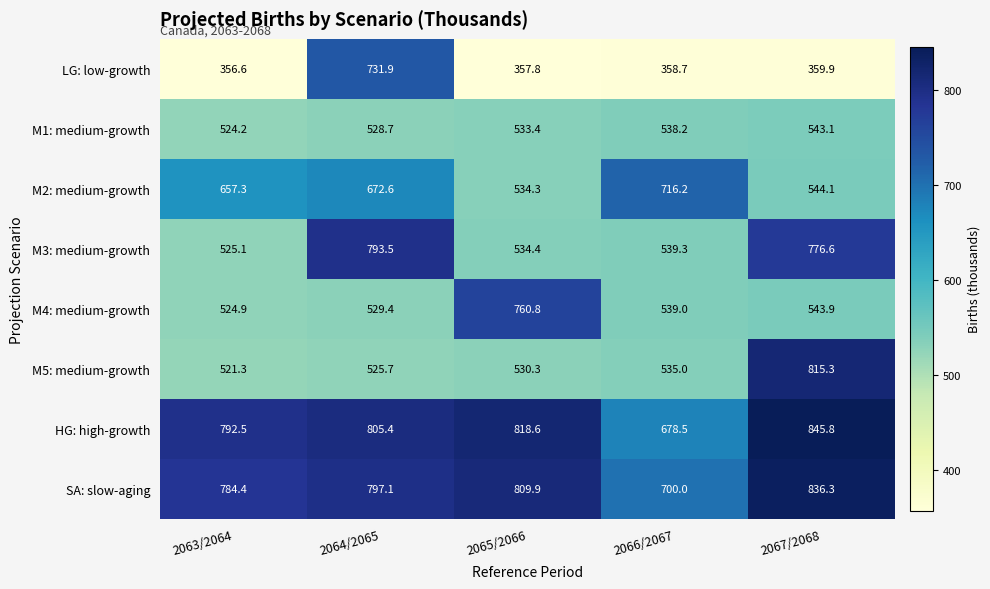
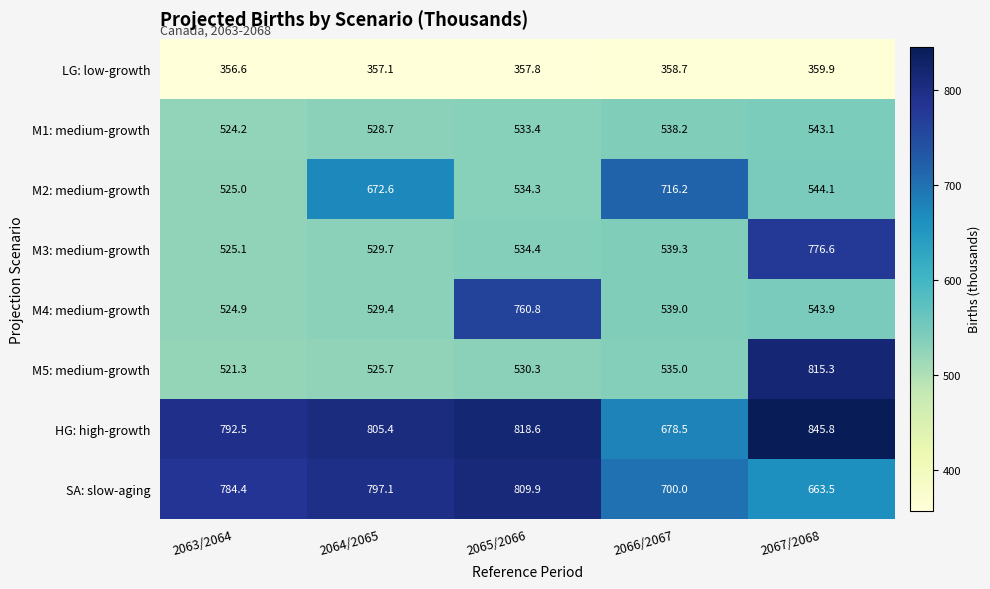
LG: low-growth, 2064/2065: 731.9 -> 357.1
M2: medium-growth, 2063/2064: 657.3 -> 525.0
M3: medium-growth, 2064/2065: 793.5 -> 529.7
SA: slow-aging, 2067/2068: 836.3 -> 663.5
